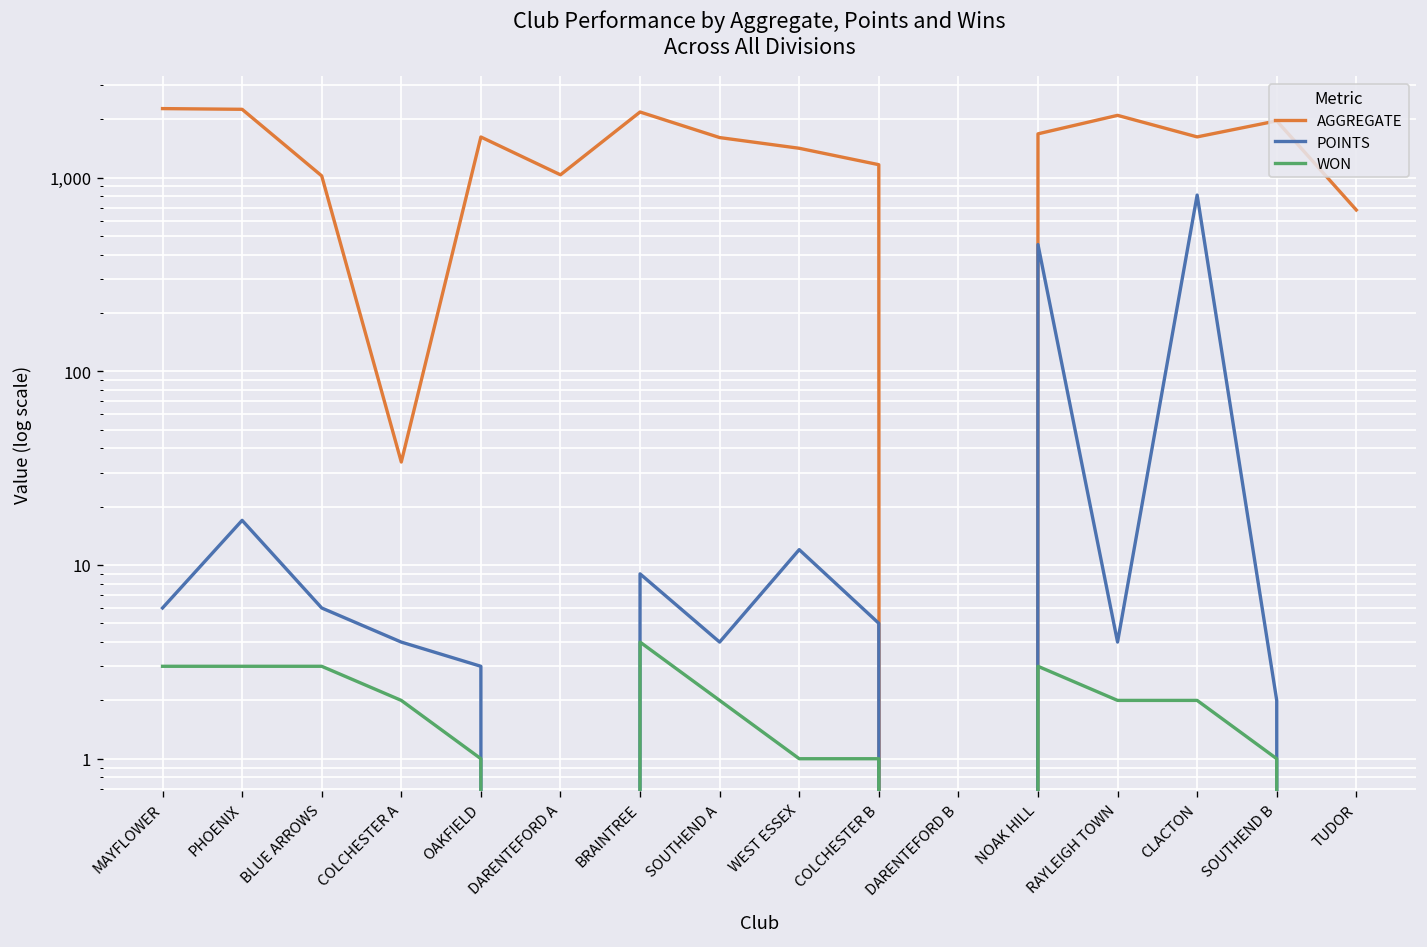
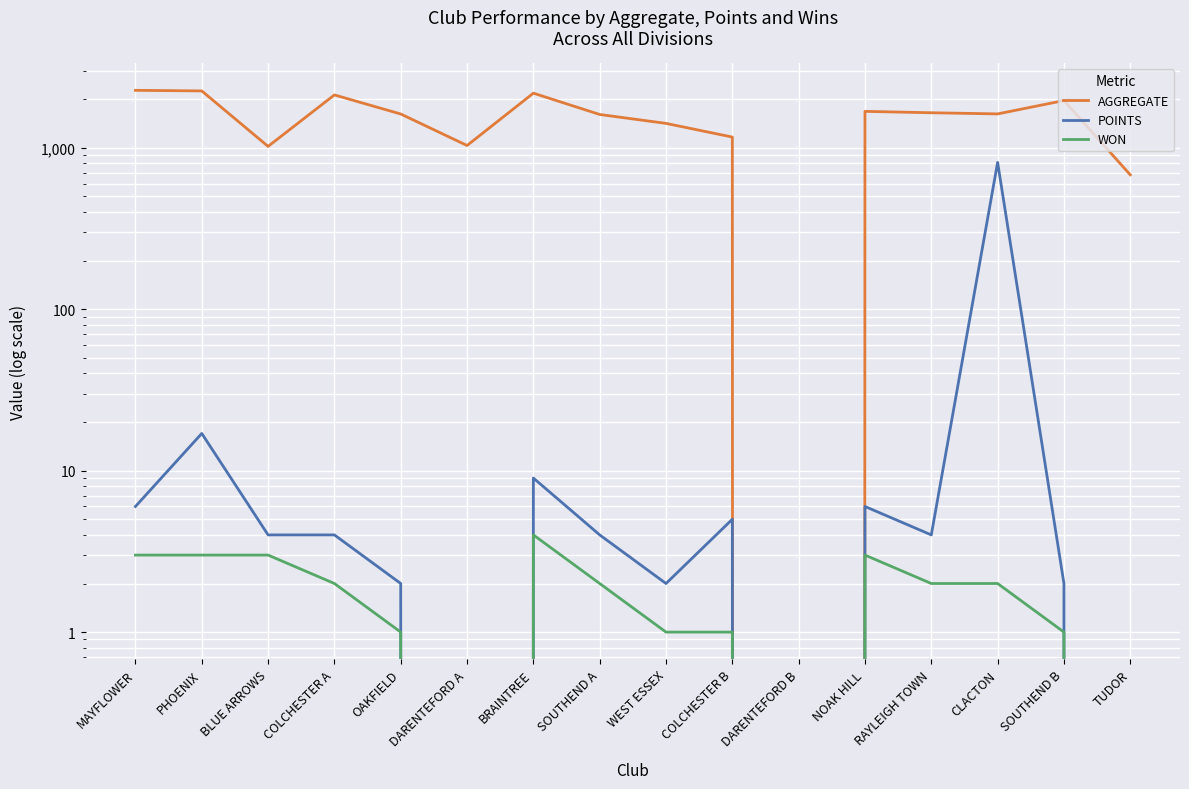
POINTS, BLUE ARROWS: 6 -> 4
AGGREGATE, COLCHESTER A: 34 -> 2,100
POINTS, OAKFIELD: 3 -> 2
POINTS, WEST ESSEX: 12 -> 2
POINTS, NOAK HILL: 450 -> 6
AGGREGATE, RAYLEIGH TOWN: 2,100 -> 1,600
